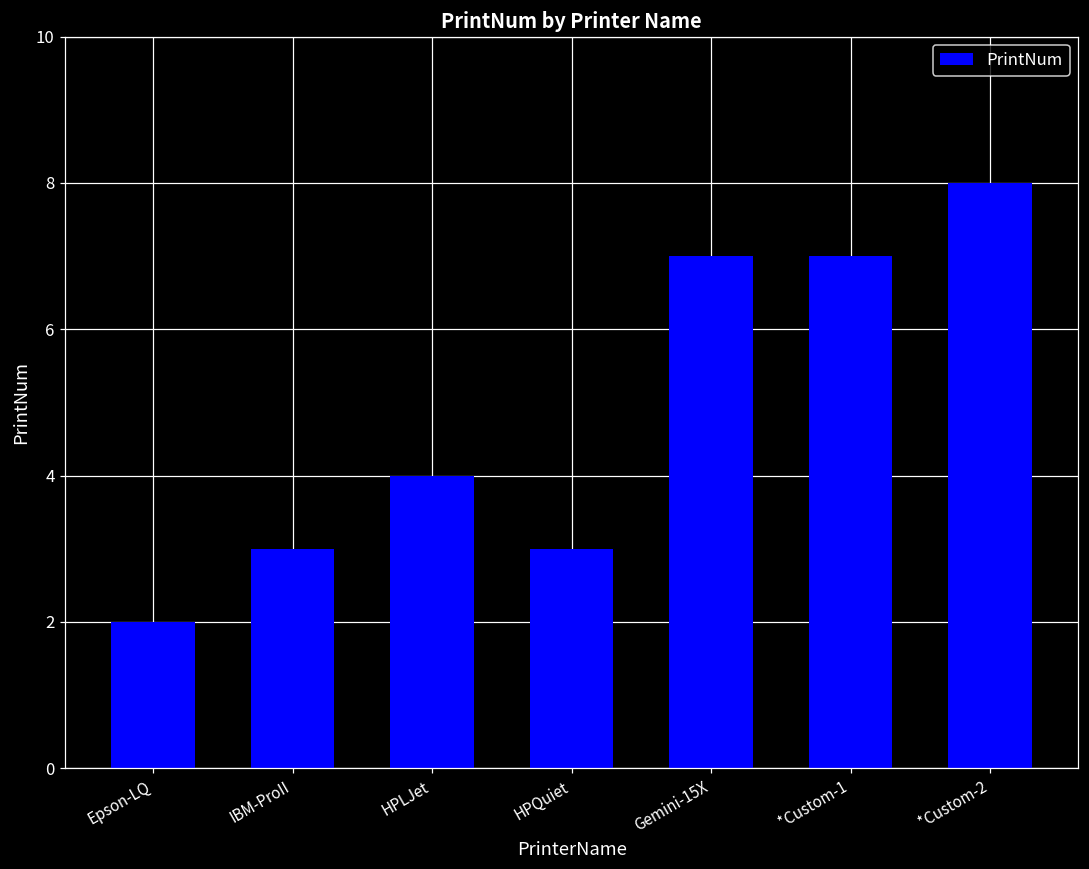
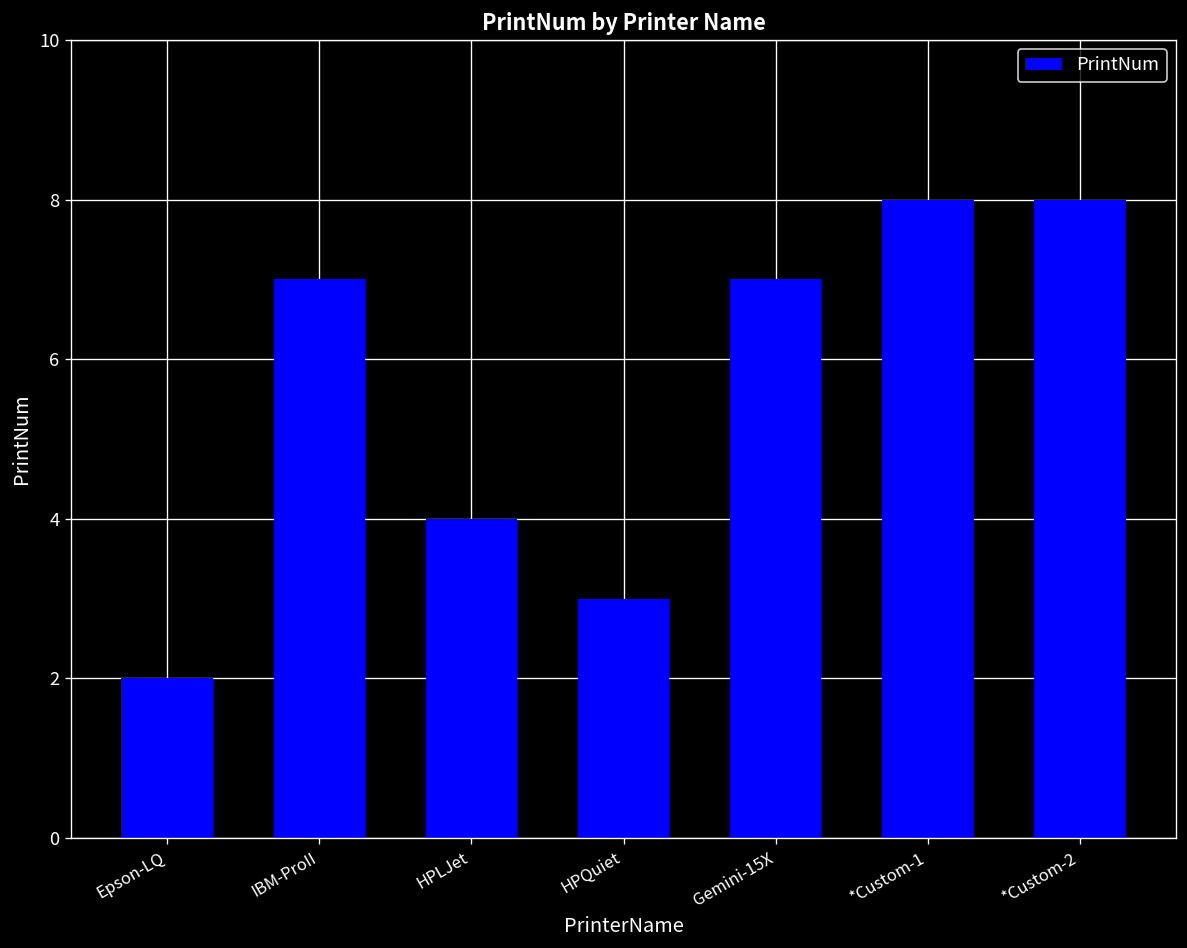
IBM-ProII: 3 -> 7
*Custom-1: 7 -> 8
